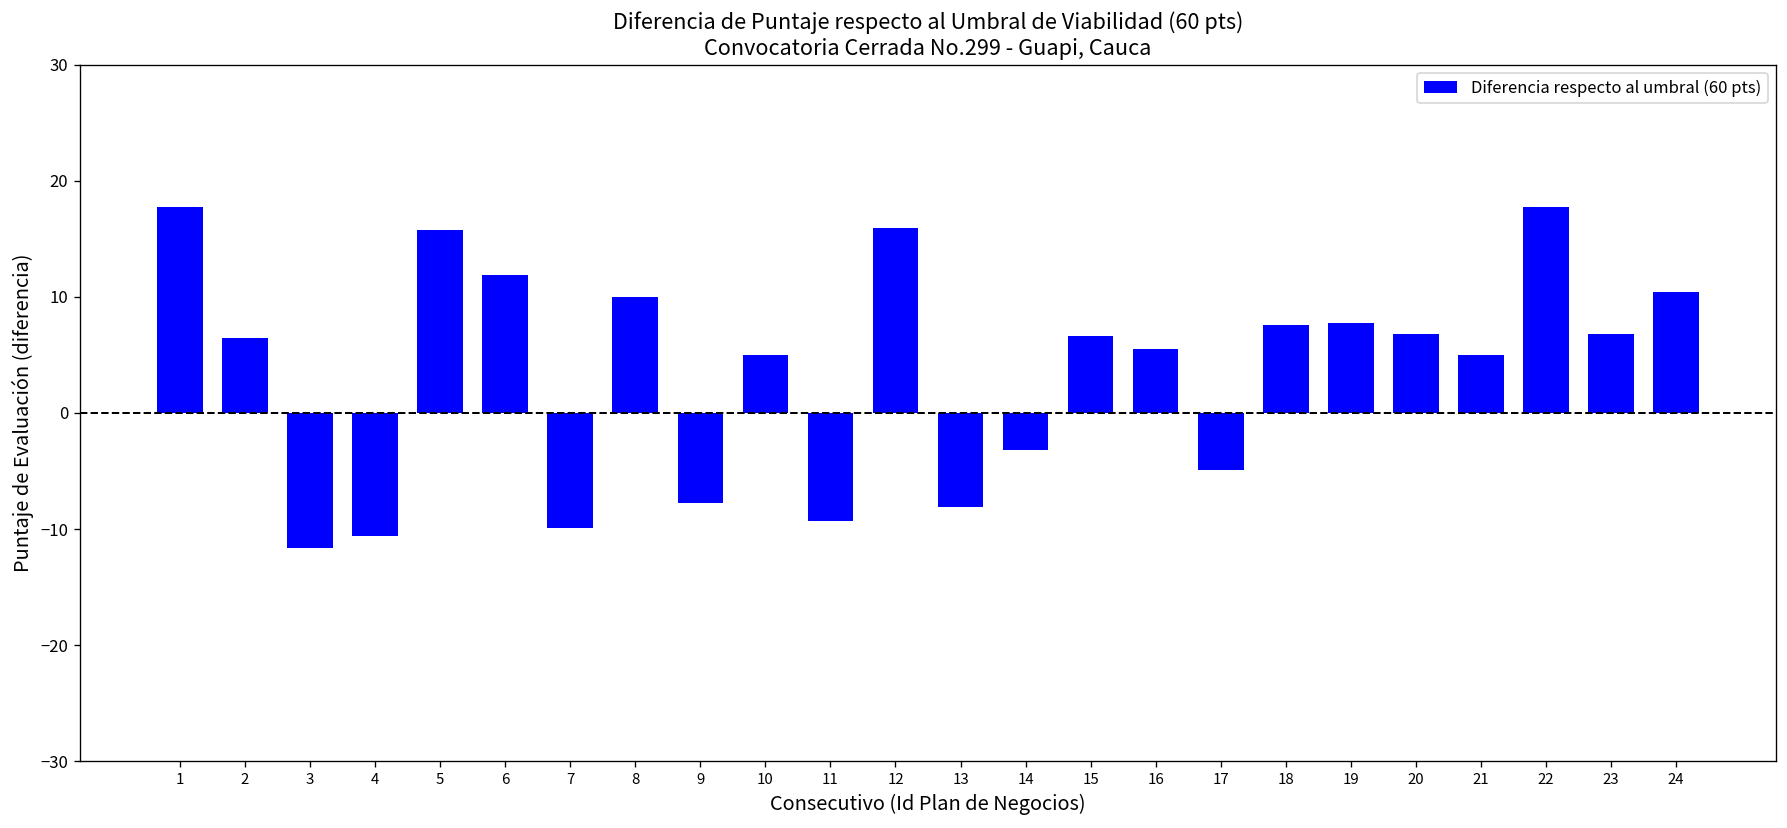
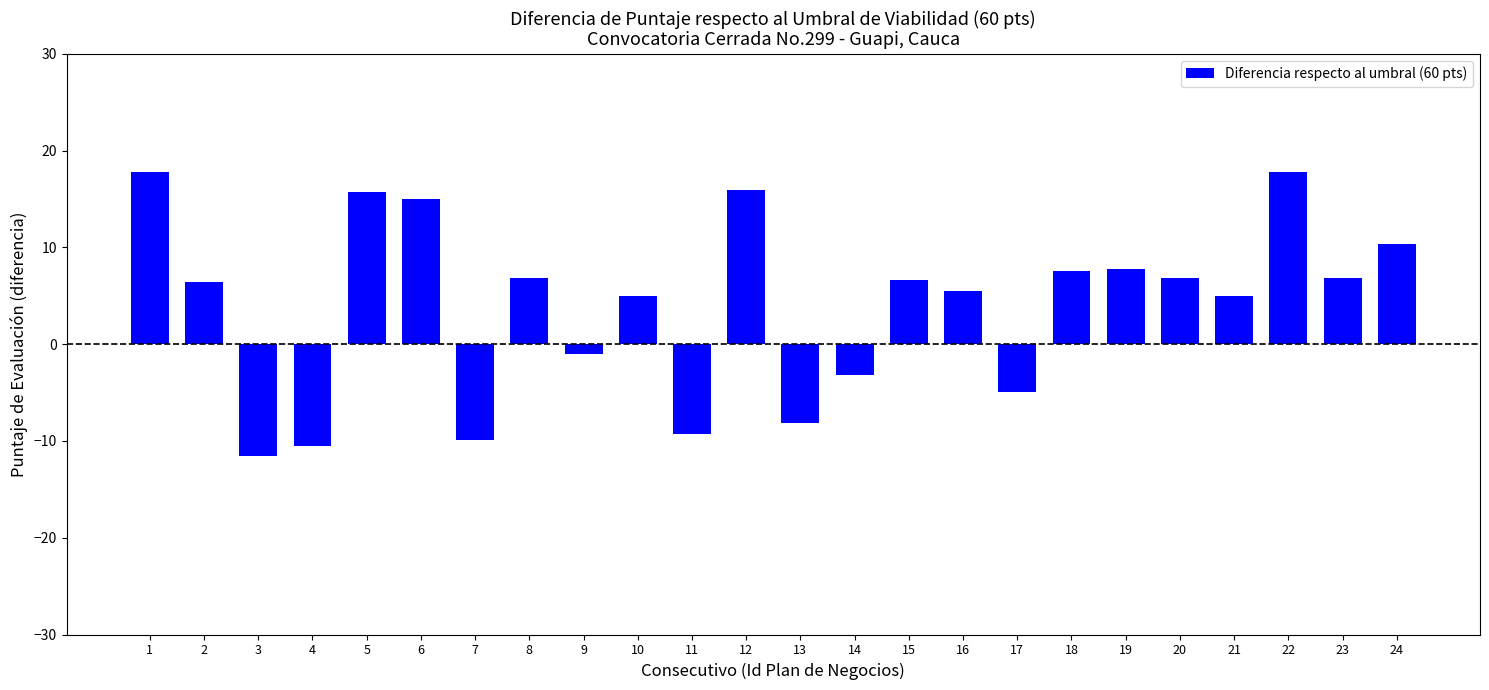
6: 12 -> 15
8: 10 -> 7
9: -8 -> -1
